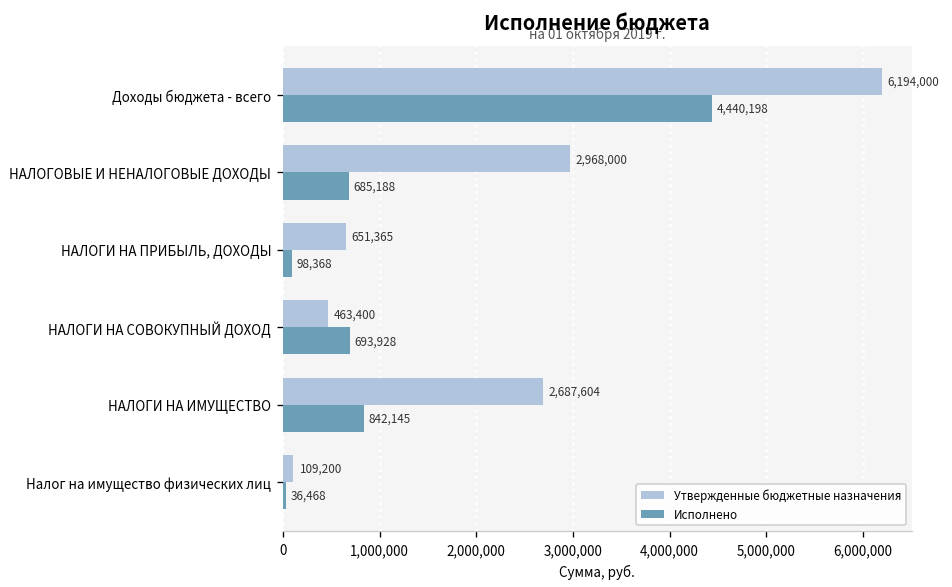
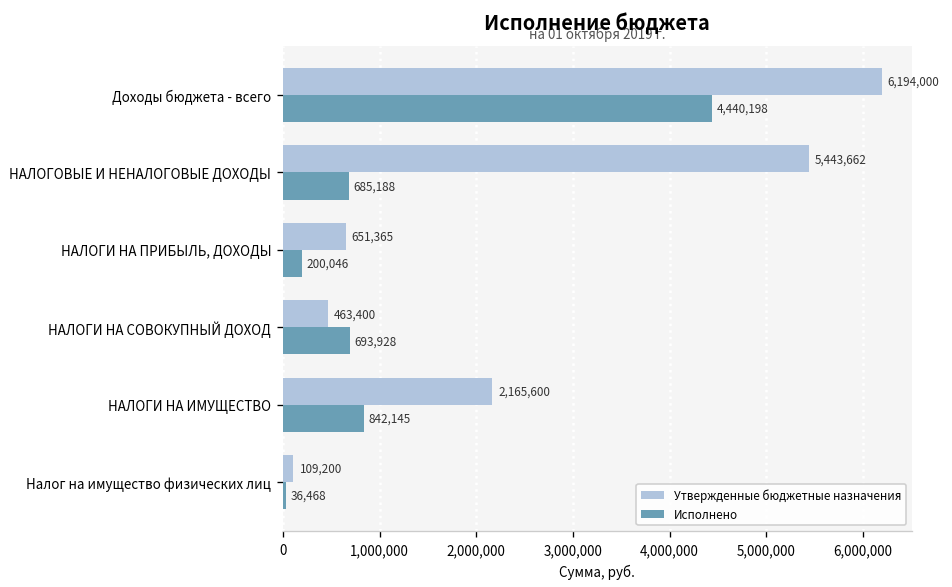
Утвержденные бюджетные назначения, НАЛОГОВЫЕ И НЕНАЛОГОВЫЕ ДОХОДЫ: 2,968,000 -> 5,443,662
Исполнено, НАЛОГИ НА ПРИБЫЛЬ, ДОХОДЫ: 98,368 -> 200,046
Утвержденные бюджетные назначения, НАЛОГИ НА ИМУЩЕСТВО: 2,687,604 -> 2,165,600
